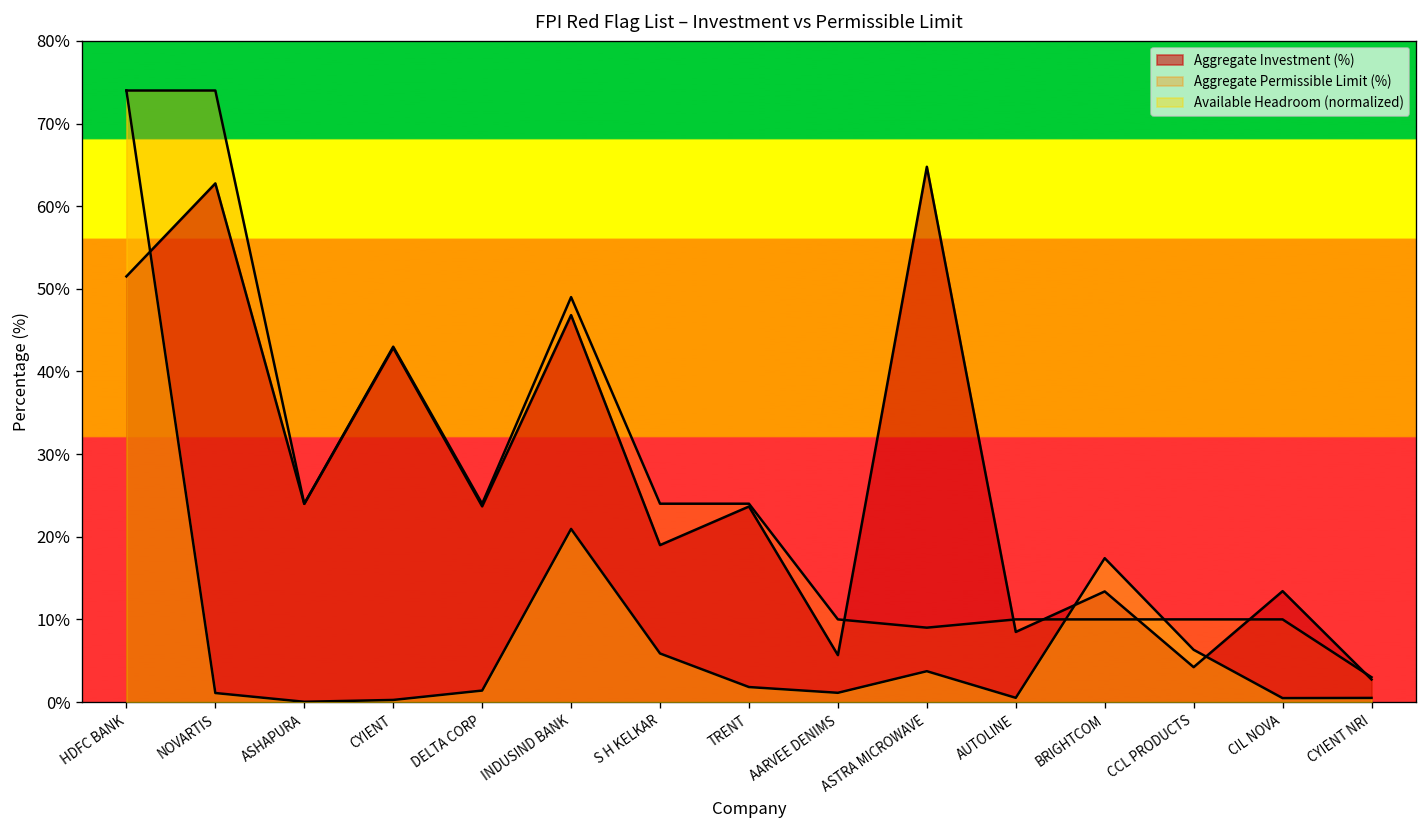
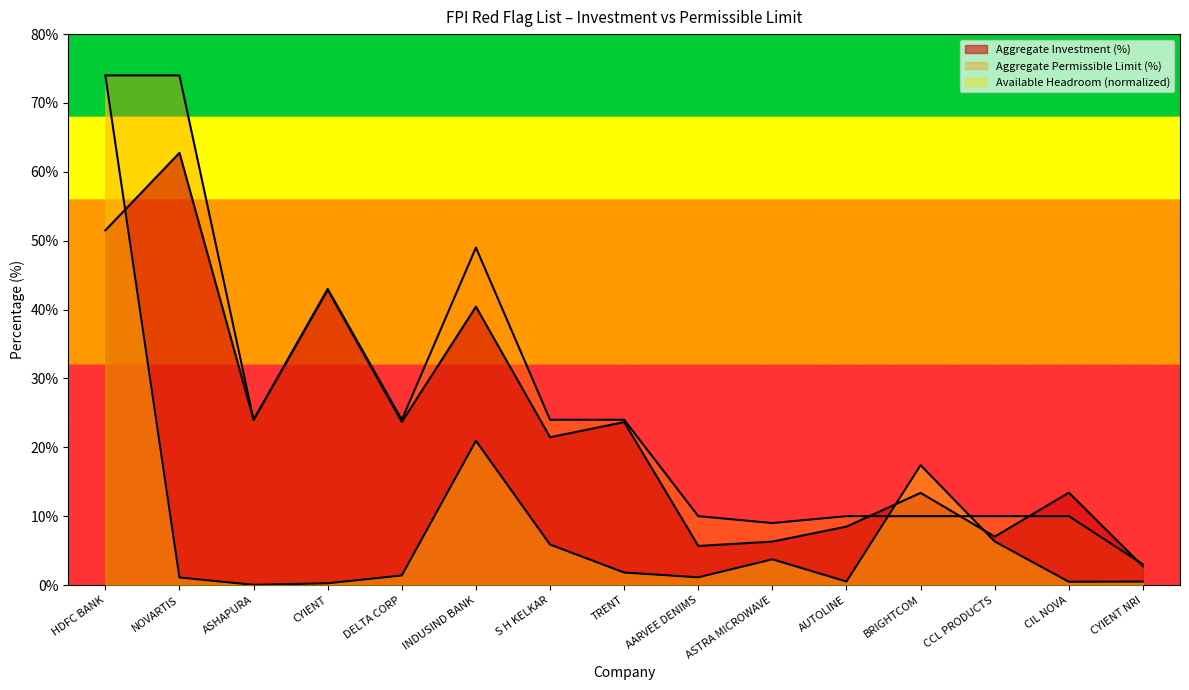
Aggregate Investment (%), INDUSIND BANK: 47% -> 40%
Aggregate Investment (%), S H KELKAR: 19% -> 21%
Aggregate Investment (%), ASTRA MICROWAVE: 65% -> 6%
Aggregate Investment (%), CCL PRODUCTS: 4% -> 7%
